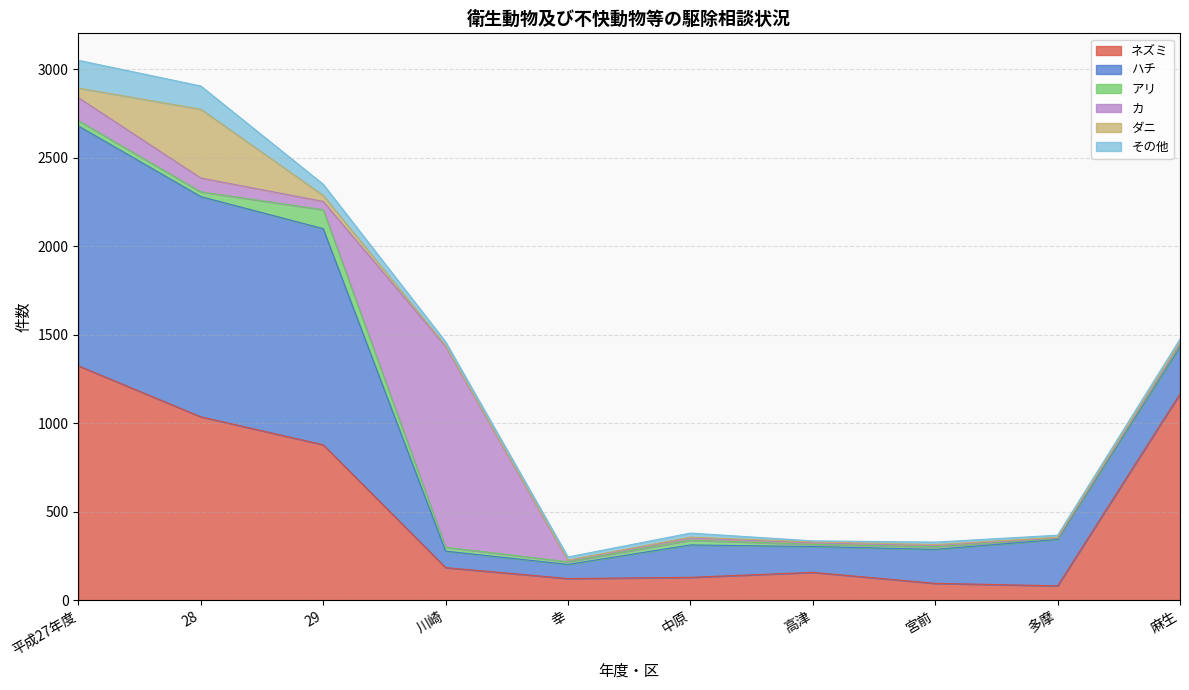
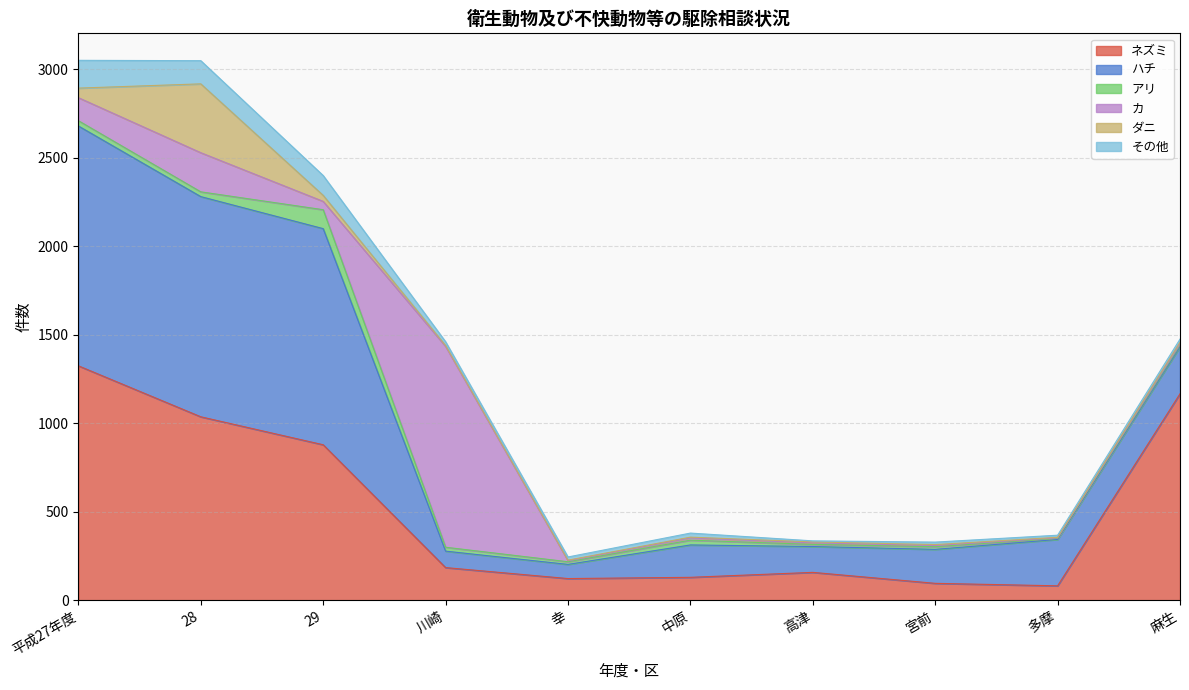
カ, 28: 80 -> 220
その他, 29: 60 -> 110
